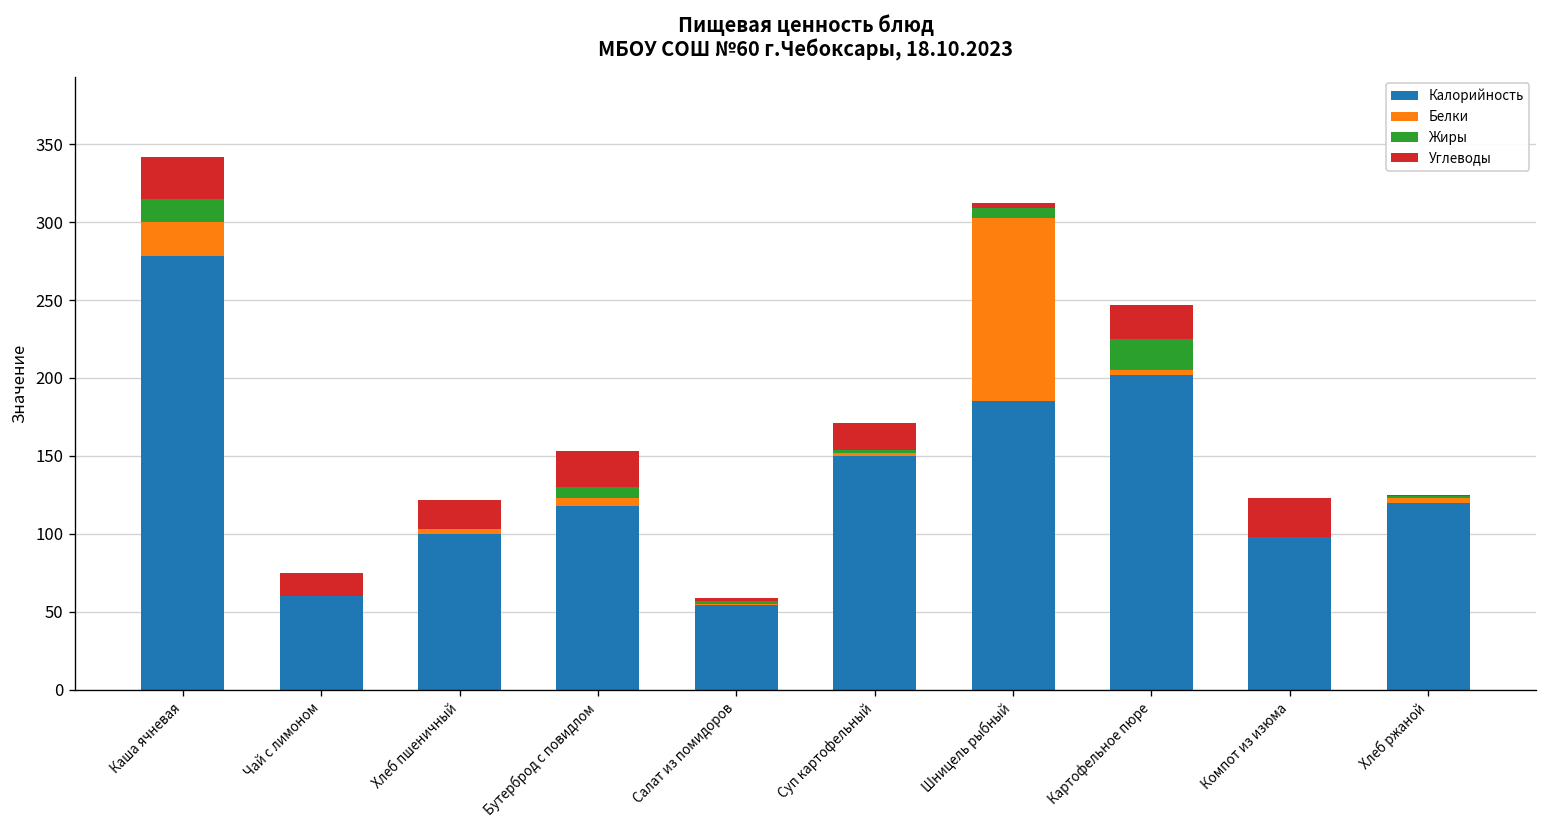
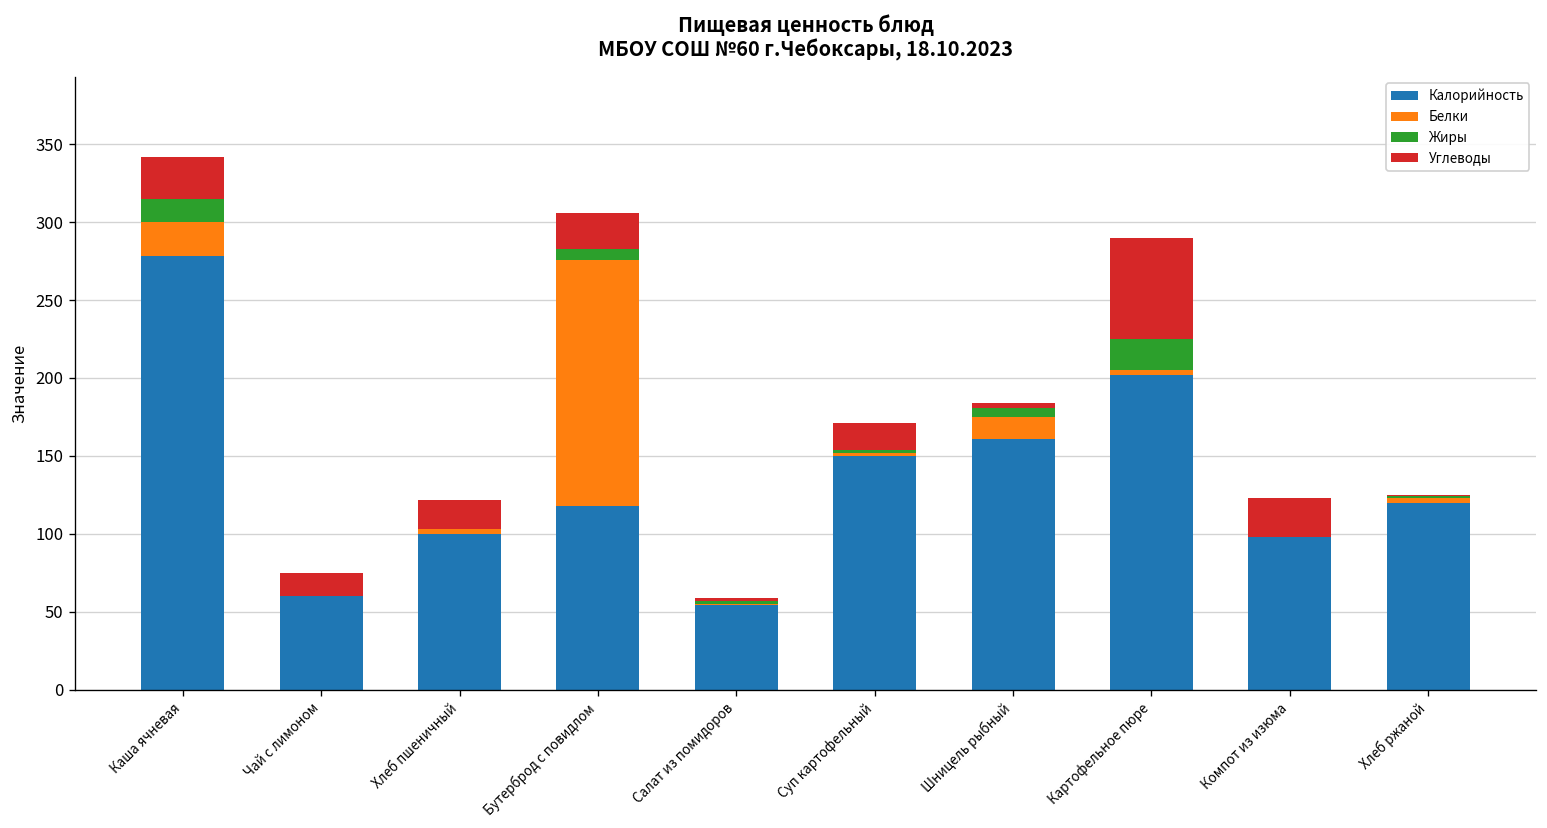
Белки, Бутерброд с повидлом: 5 -> 158
Калорийность, Шницель рыбный: 185 -> 161
Белки, Шницель рыбный: 118 -> 14
Углеводы, Картофельное пюре: 22 -> 65
